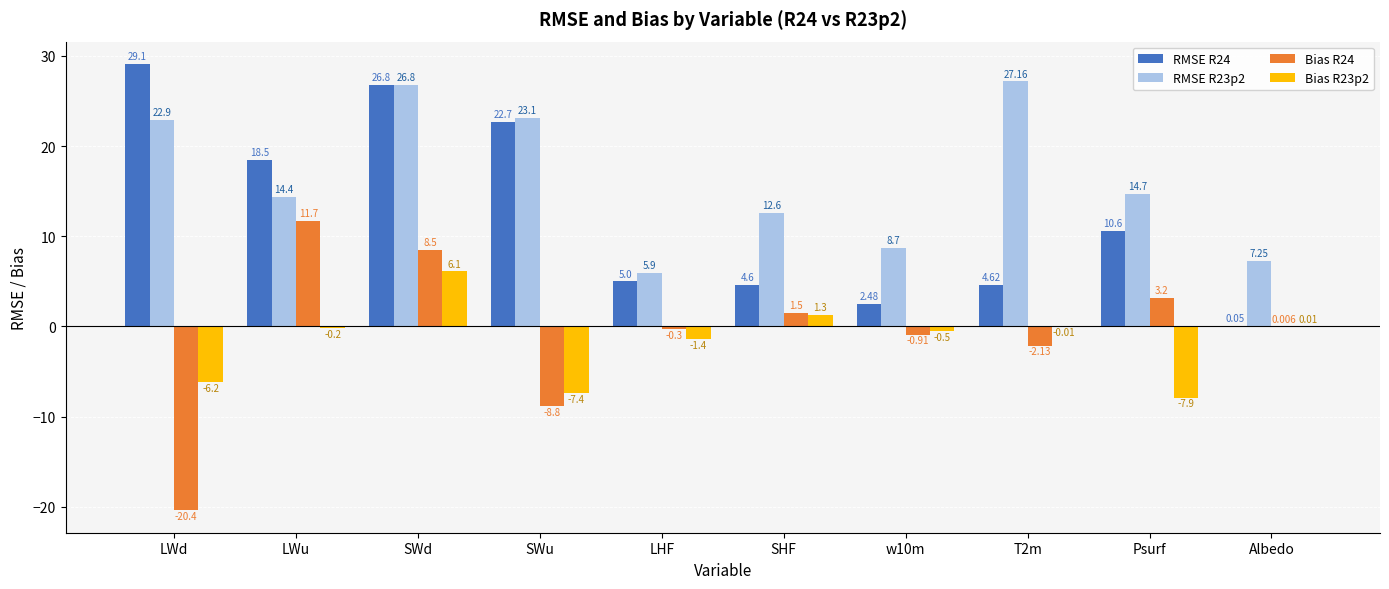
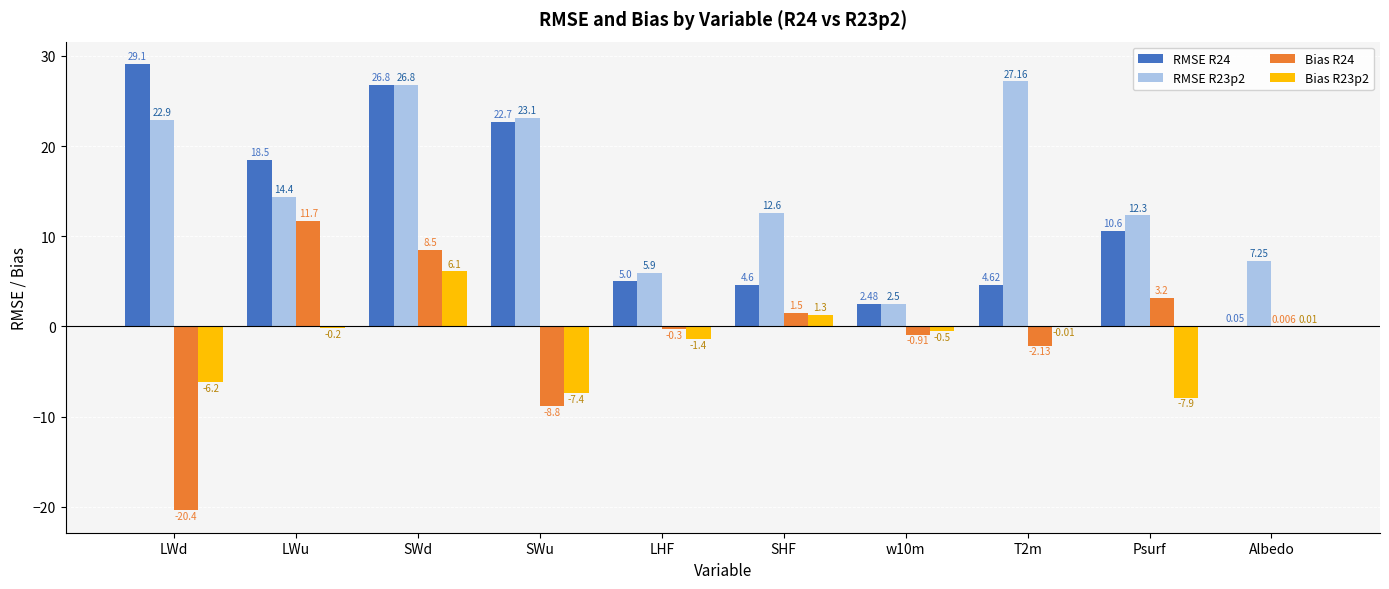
RMSE R23p2, w10m: 8.7 -> 2.5
RMSE R23p2, Psurf: 14.7 -> 12.3
